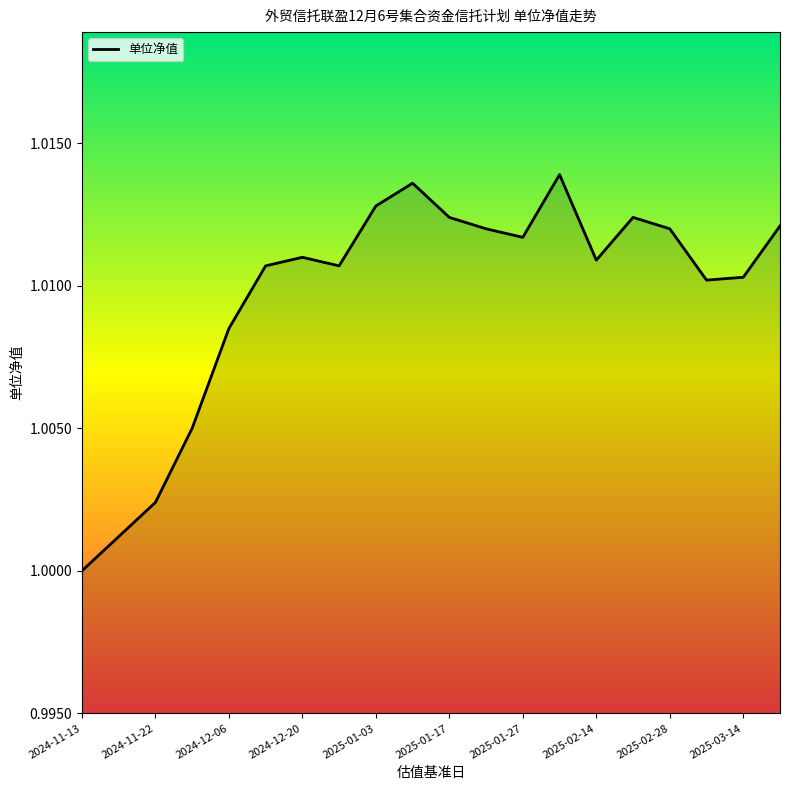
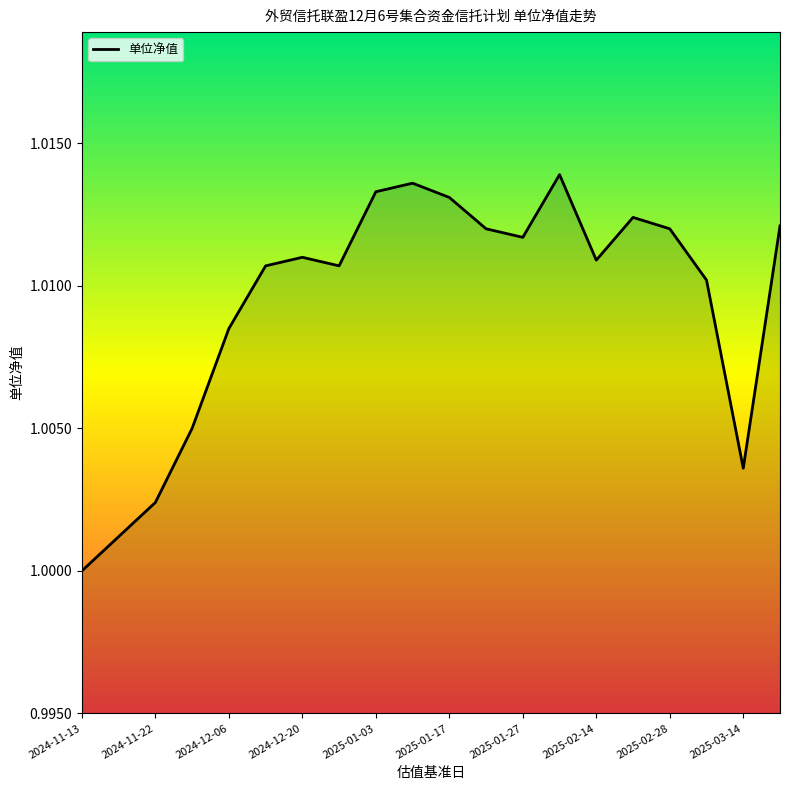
2025-01-03: 1.0128 -> 1.0133
2025-01-17: 1.0124 -> 1.0131
2025-03-14: 1.0103 -> 1.0036
